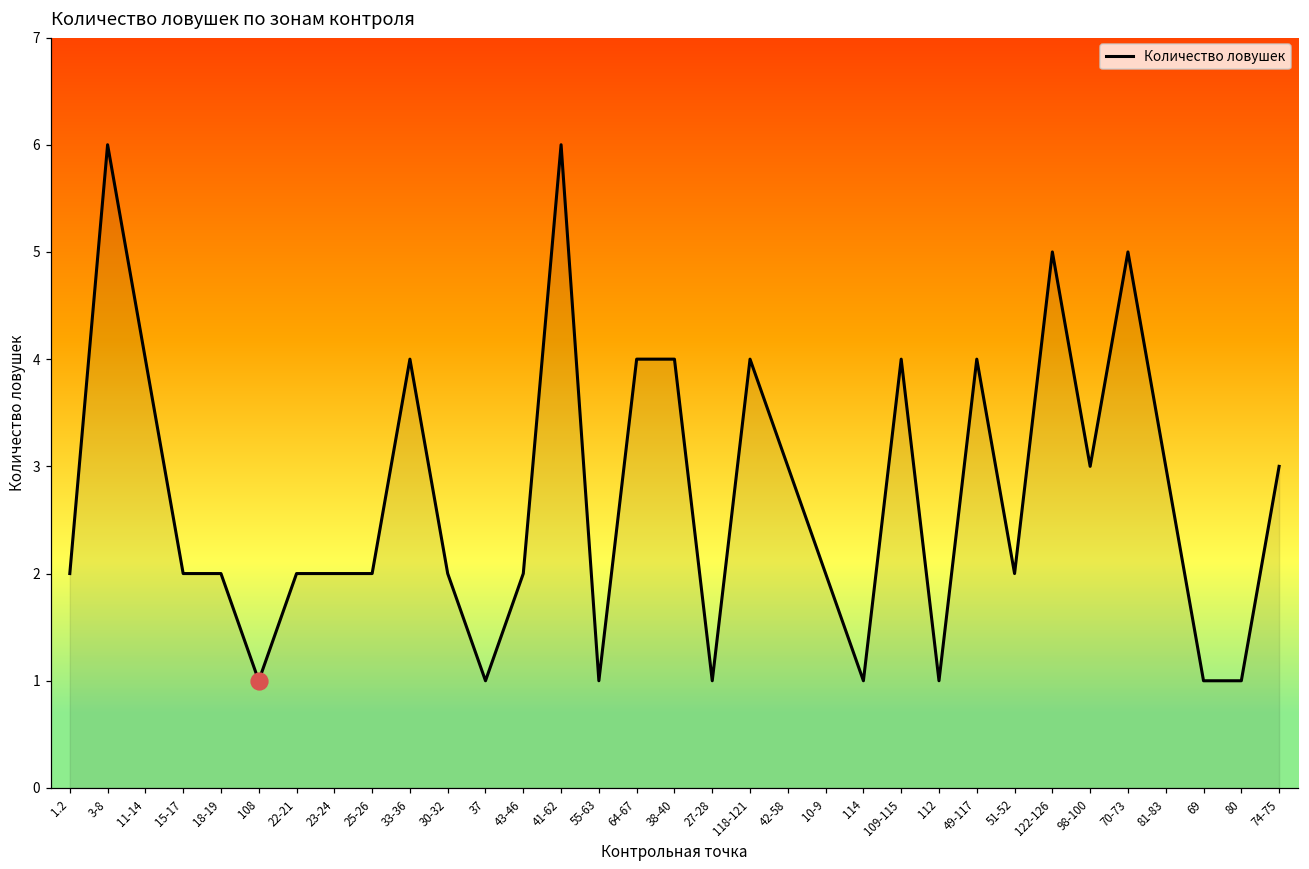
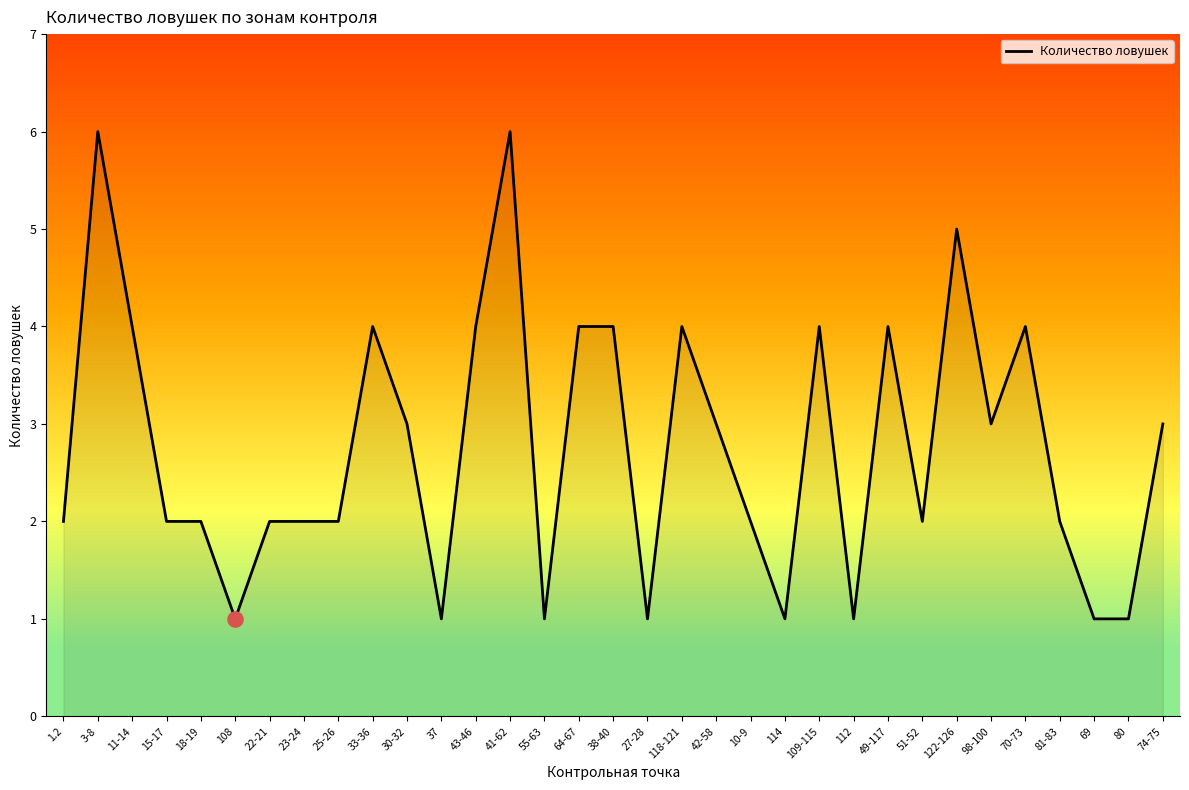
Количество ловушек, 30-32: 2 -> 3
Количество ловушек, 43-46: 2 -> 4
Количество ловушек, 70-73: 5 -> 4
Количество ловушек, 81-83: 3 -> 2
